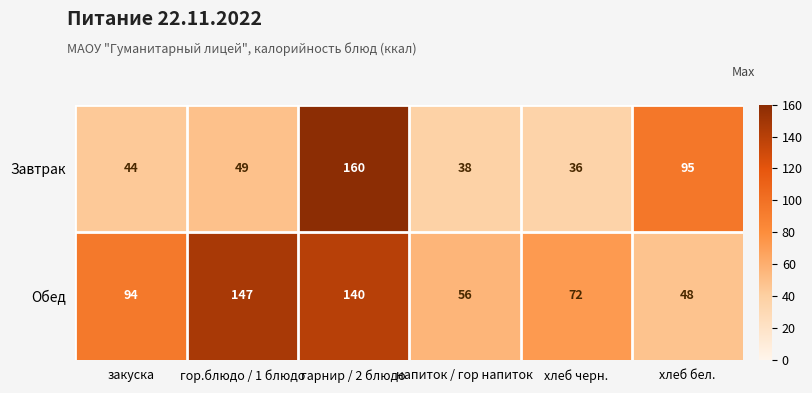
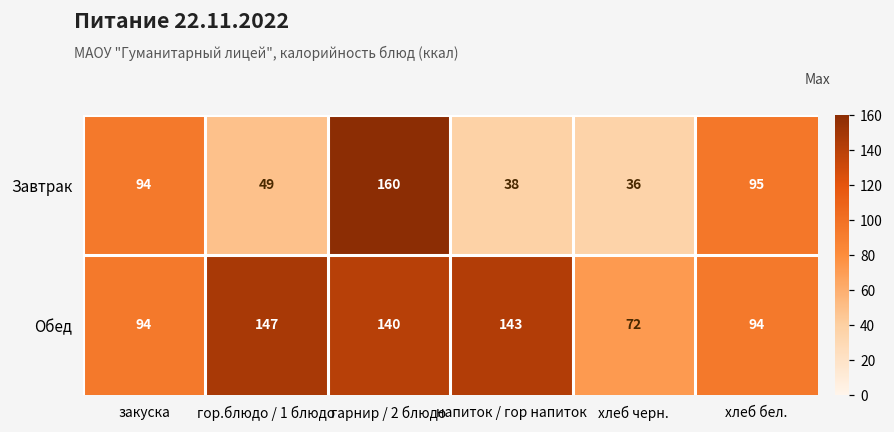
Завтрак, закуска: 44 -> 94
Обед, напиток / гор напиток: 56 -> 143
Обед, хлеб бел.: 48 -> 94
